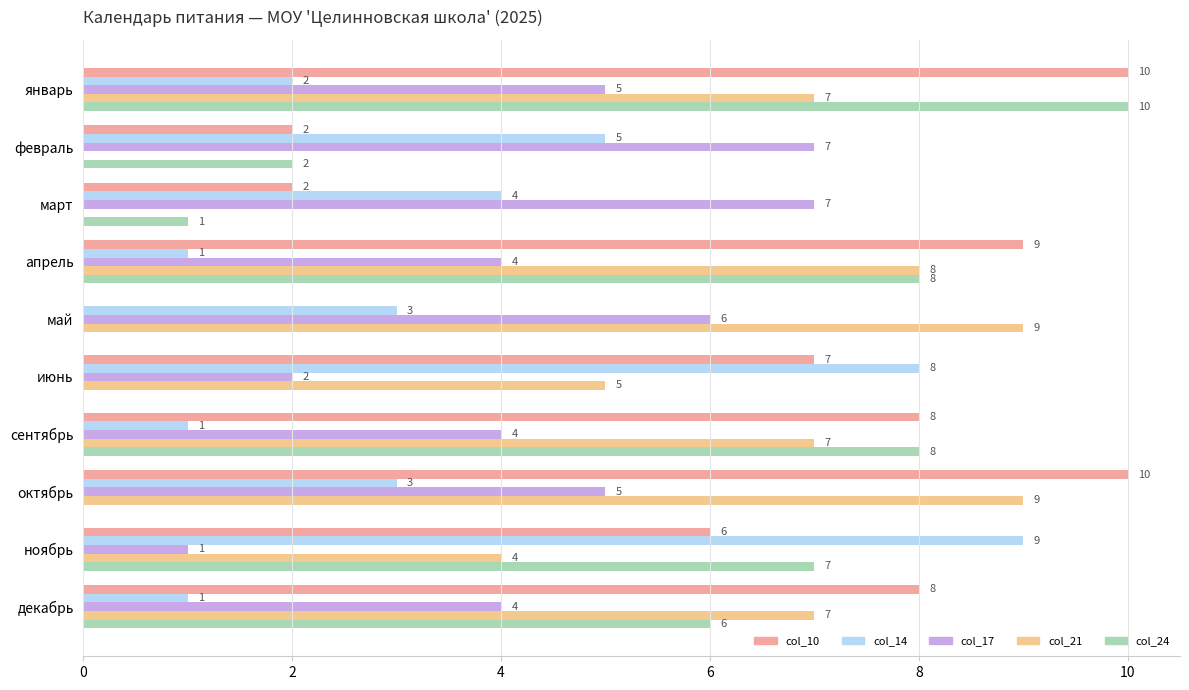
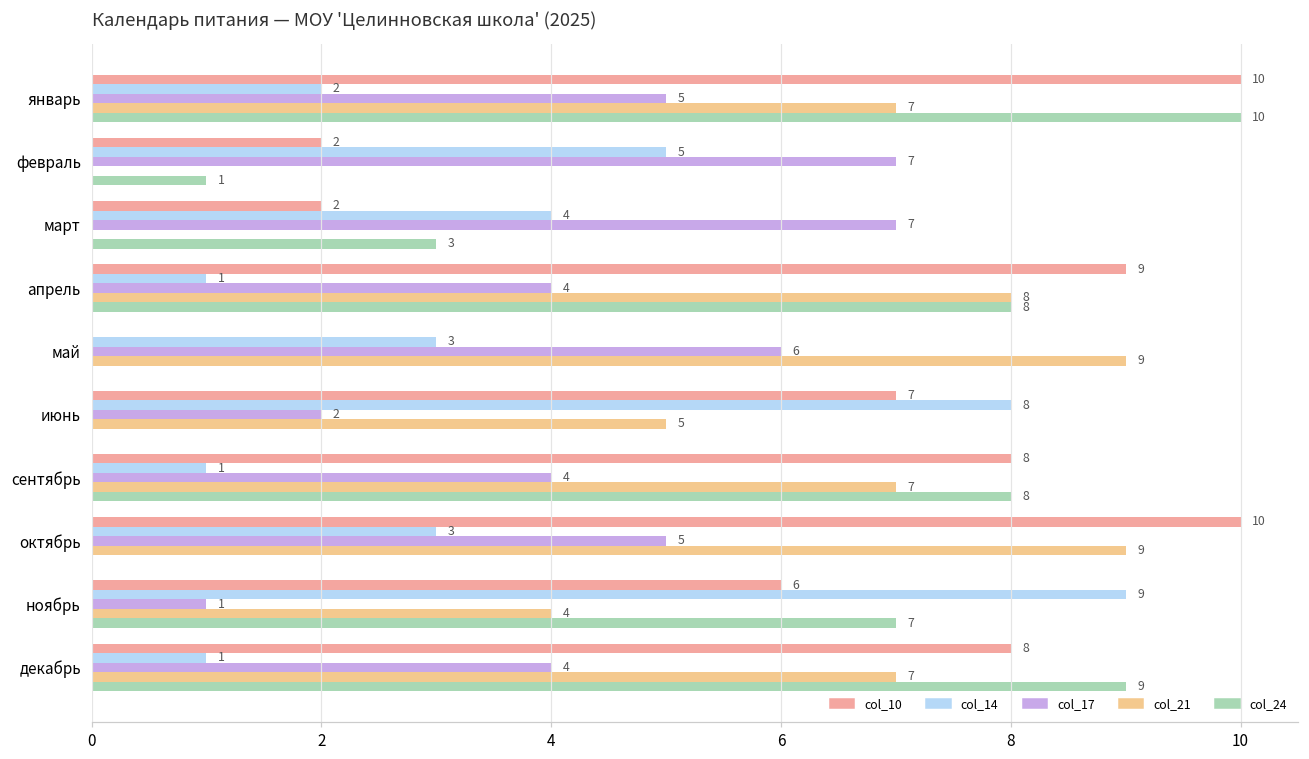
col_24, февраль: 2 -> 1
col_24, март: 1 -> 3
col_24, декабрь: 6 -> 9
